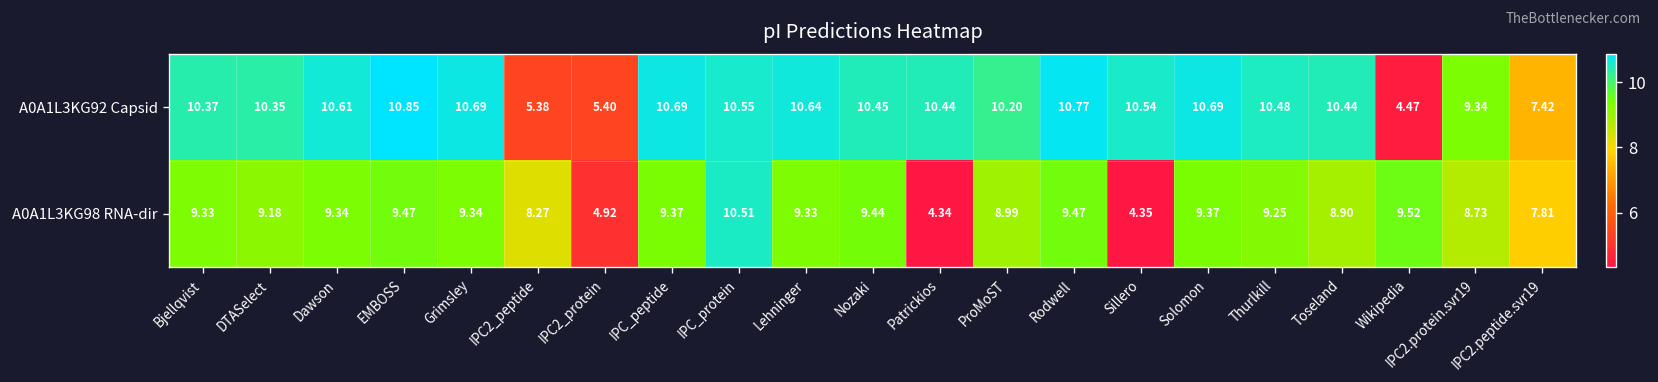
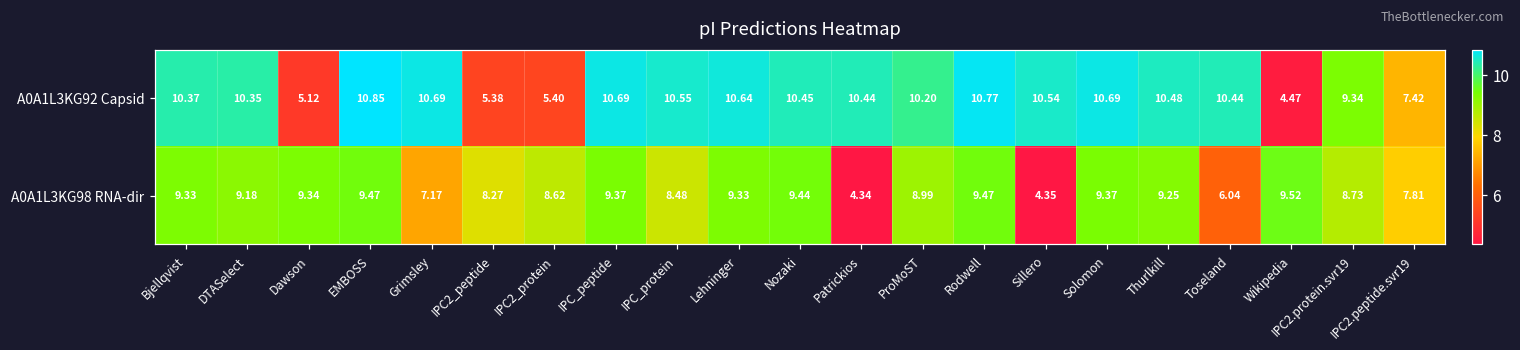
A0A1L3KG92 Capsid, Dawson: 10.61 -> 5.12
A0A1L3KG98 RNA-dir, Grimsley: 9.34 -> 7.17
A0A1L3KG98 RNA-dir, IPC2_protein: 4.92 -> 8.62
A0A1L3KG98 RNA-dir, IPC_protein: 10.51 -> 8.48
A0A1L3KG98 RNA-dir, Toseland: 8.90 -> 6.04
